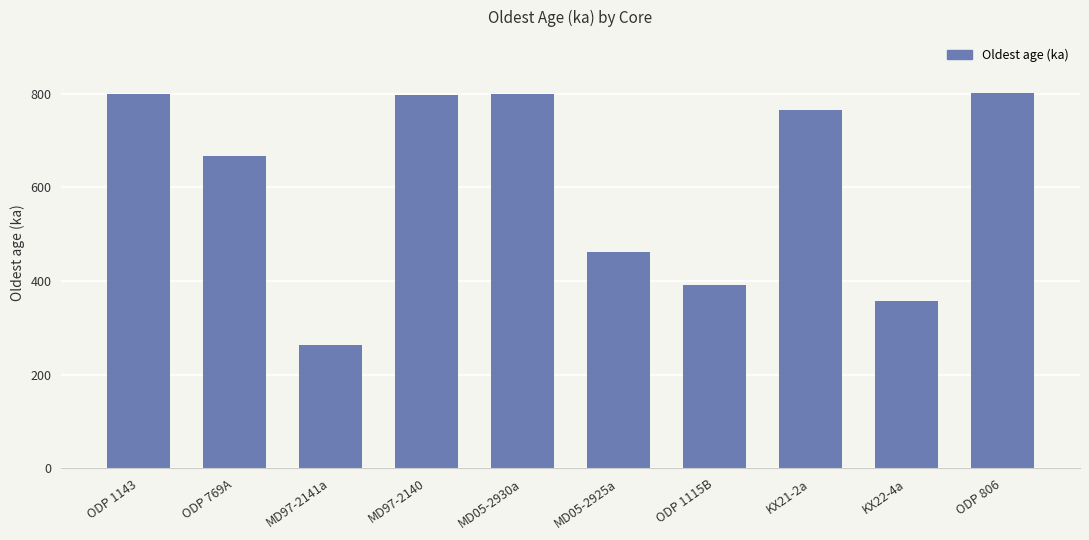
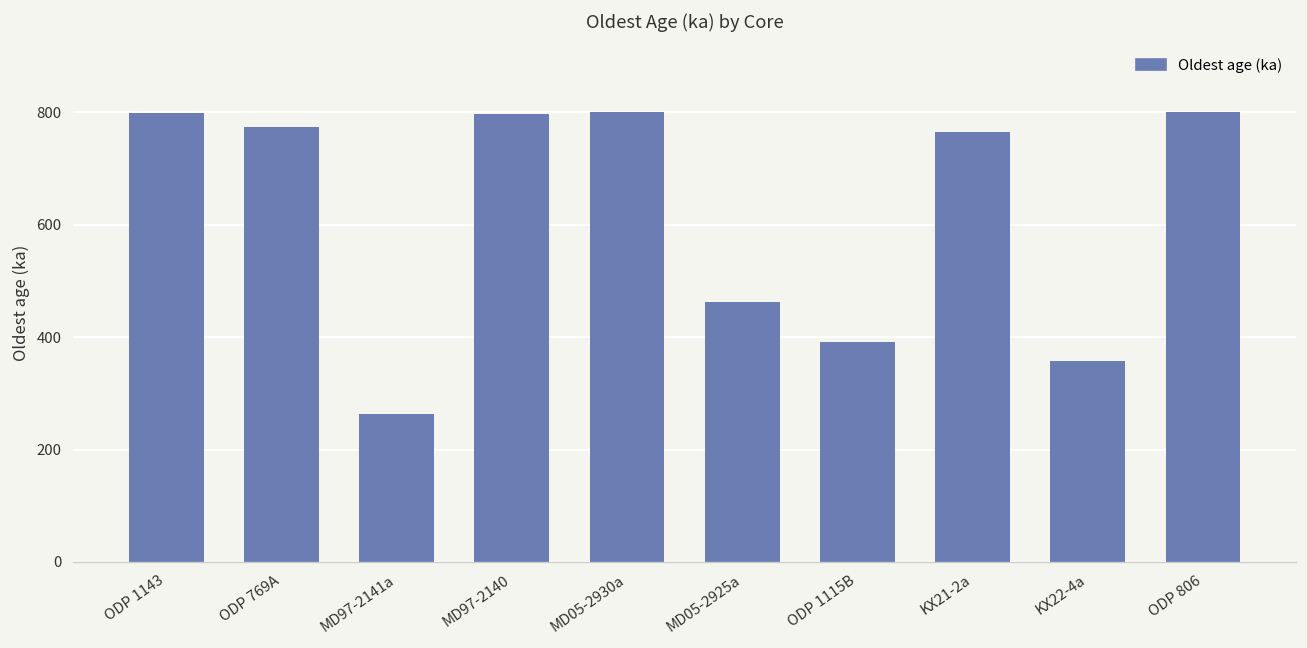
ODP 769A: 670 -> 770
